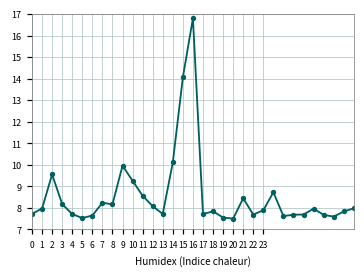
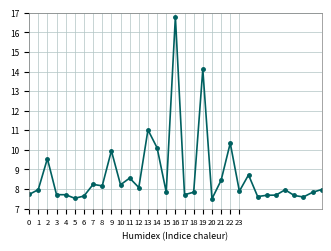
3: 8.2 -> 7.7
10: 9.3 -> 8.2
13: 7.7 -> 11.0
15: 14.1 -> 7.8
19: 7.6 -> 14.1
22: 7.7 -> 10.3
